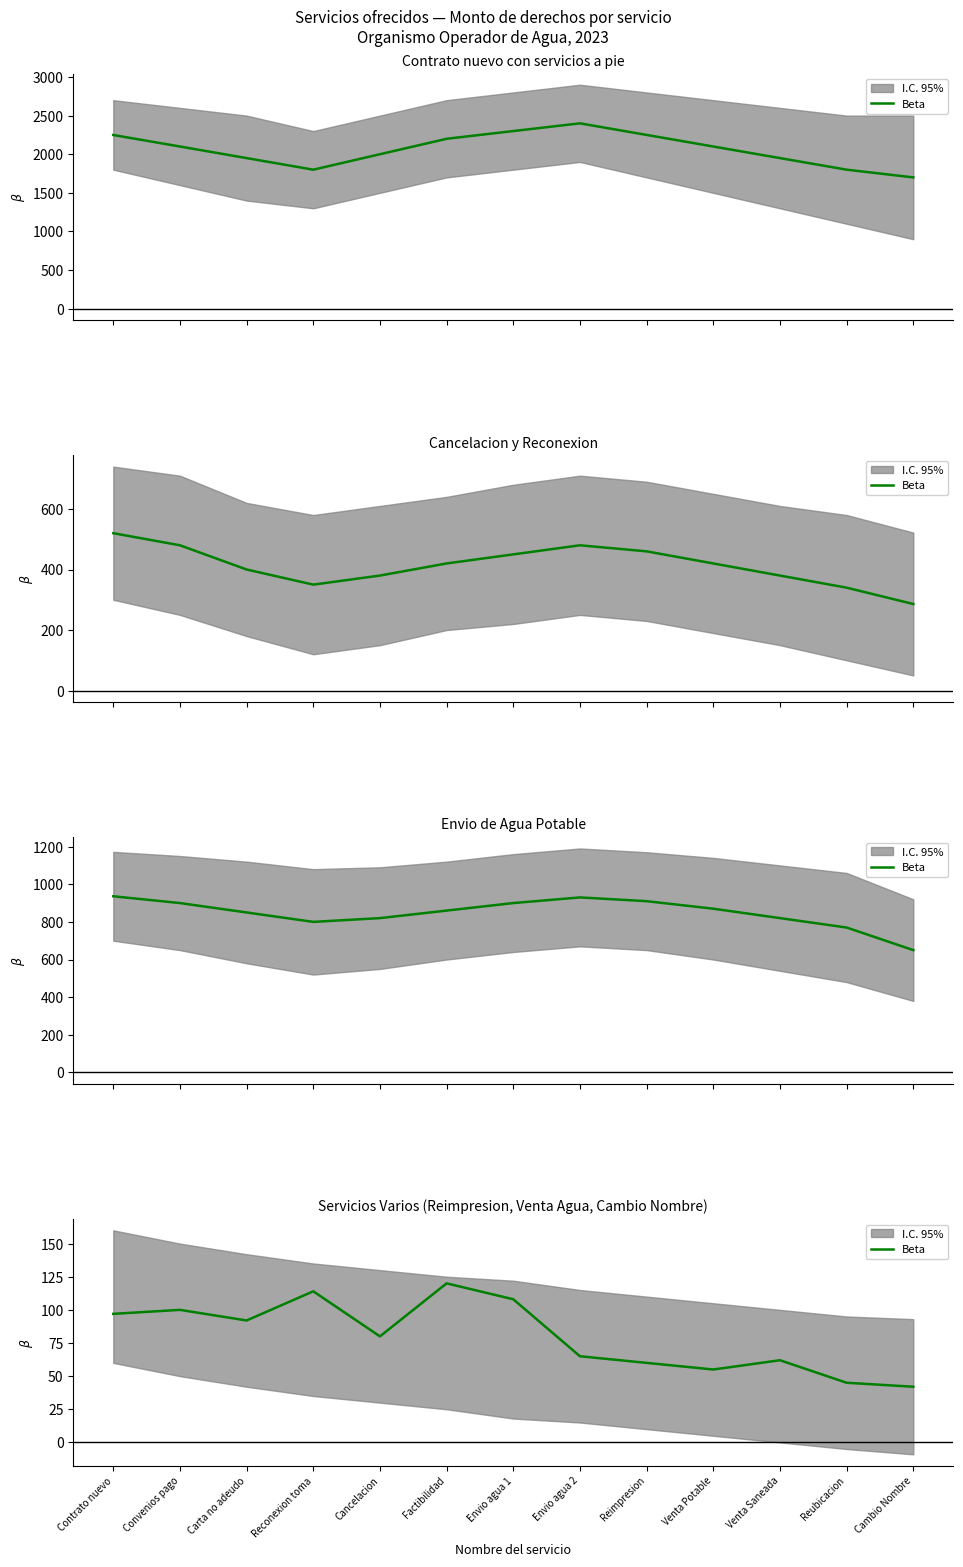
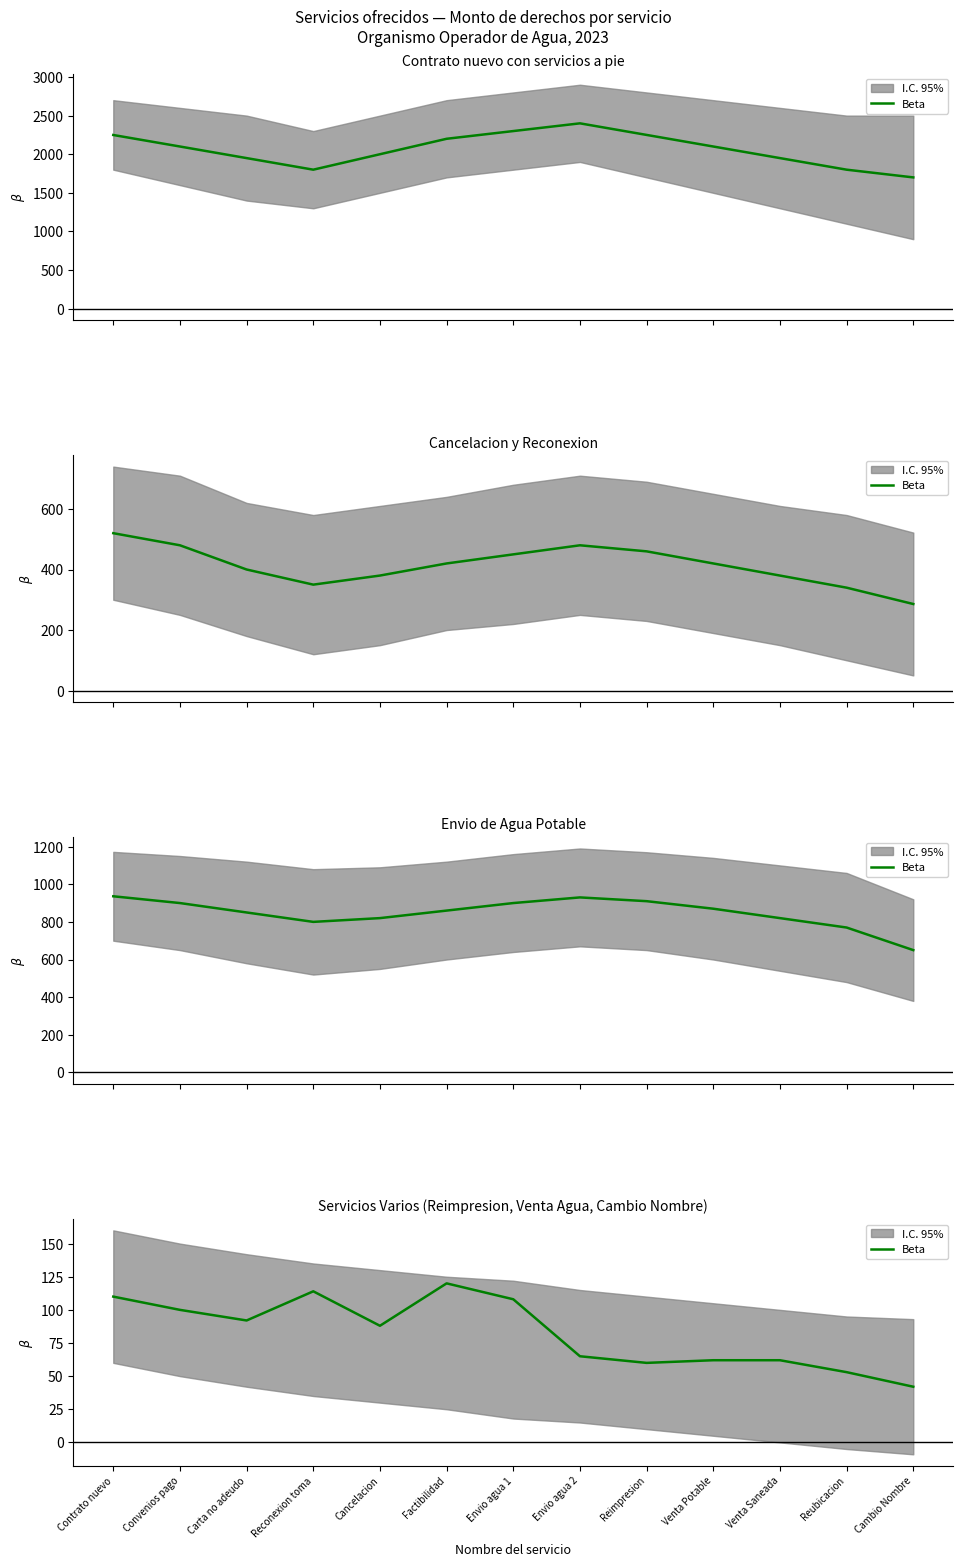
Servicios Varios (Reimpresion, Venta Agua, Cambio Nombre), Beta, Contrato nuevo: 97 -> 110
Servicios Varios (Reimpresion, Venta Agua, Cambio Nombre), Beta, Cancelacion: 80 -> 88
Servicios Varios (Reimpresion, Venta Agua, Cambio Nombre), Beta, Venta Potable: 55 -> 62
Servicios Varios (Reimpresion, Venta Agua, Cambio Nombre), Beta, Reubicacion: 45 -> 53
